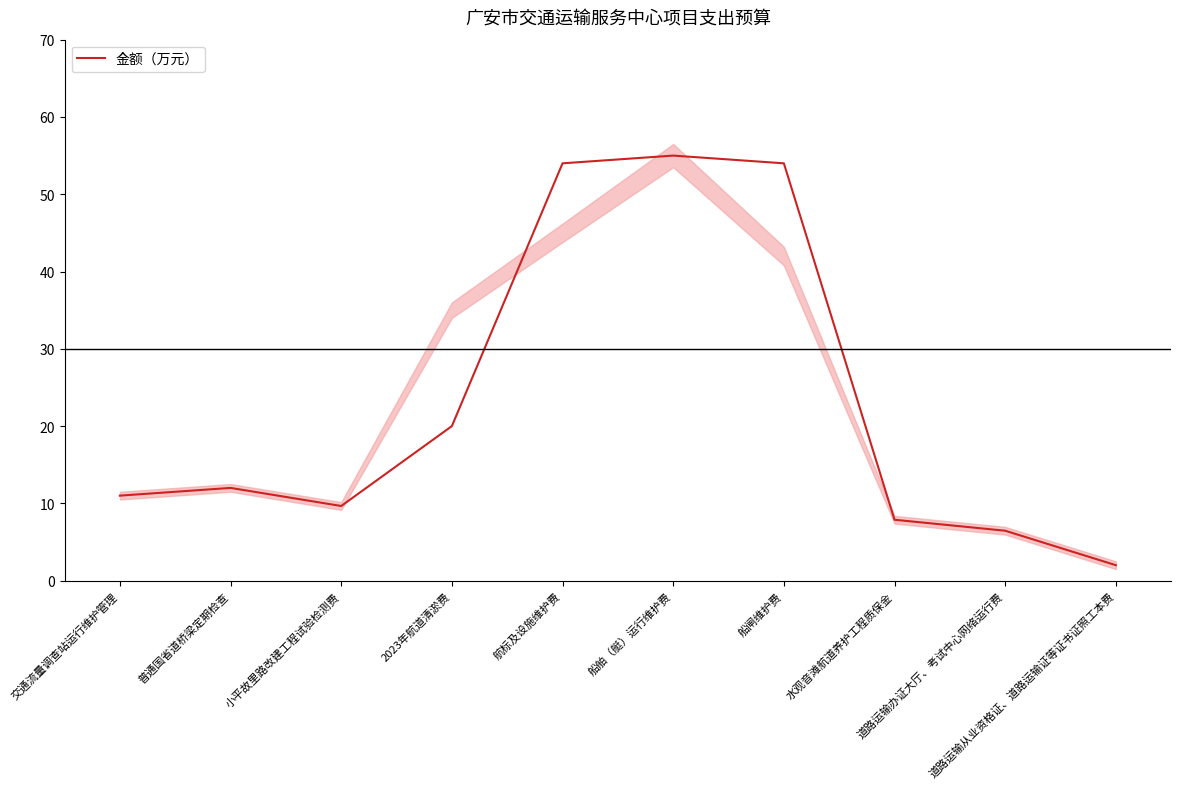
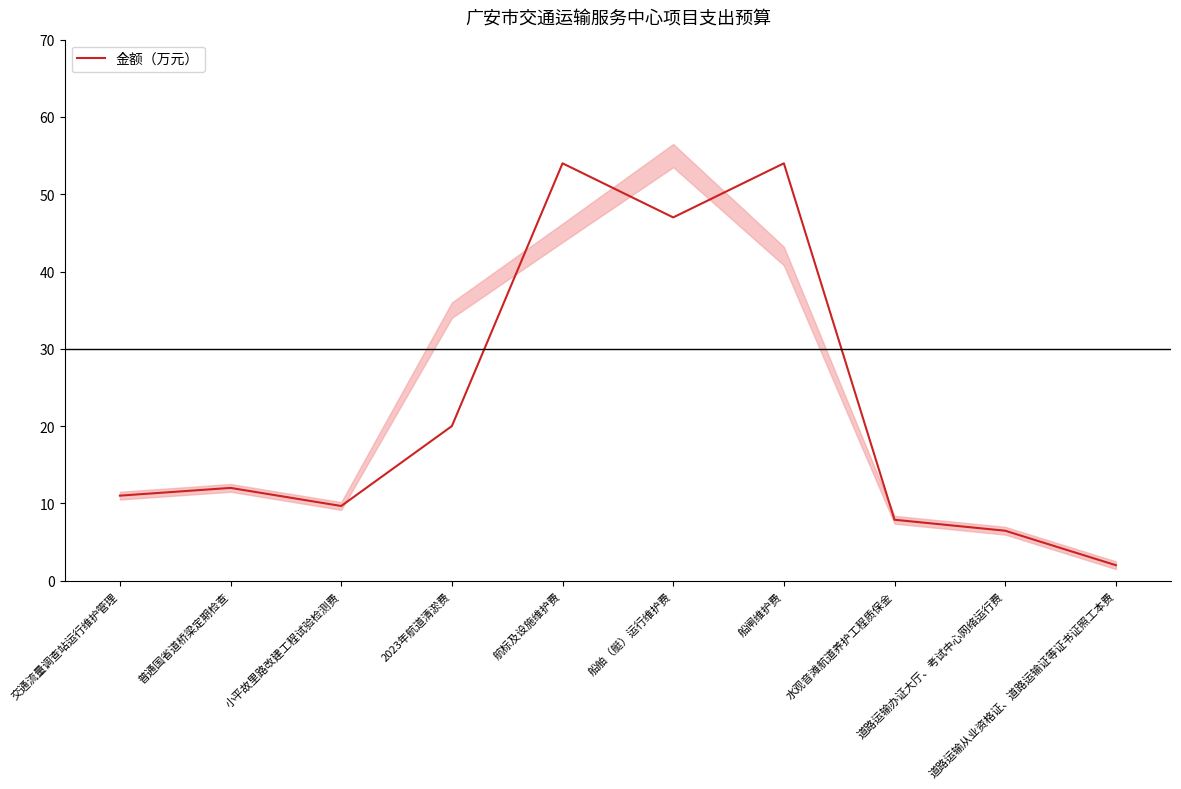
金额（万元）, 船舶（艇）运行维护费: 55 -> 47
